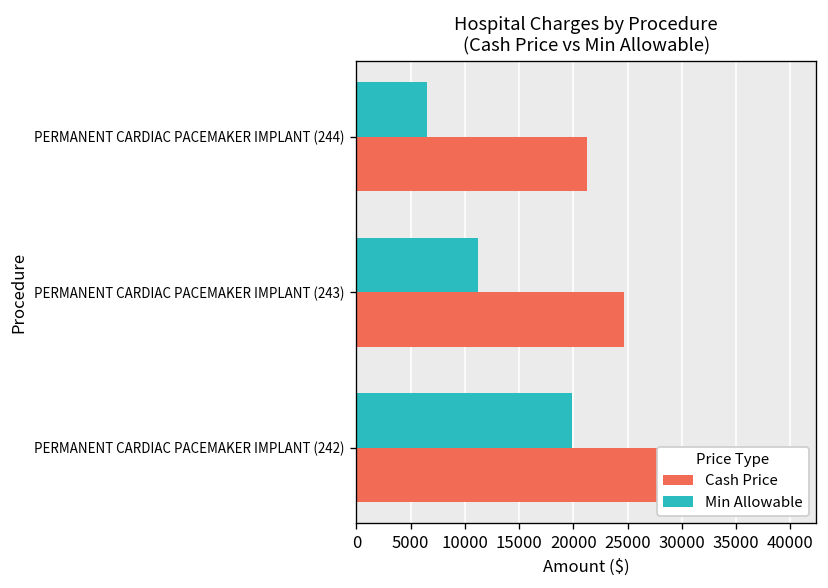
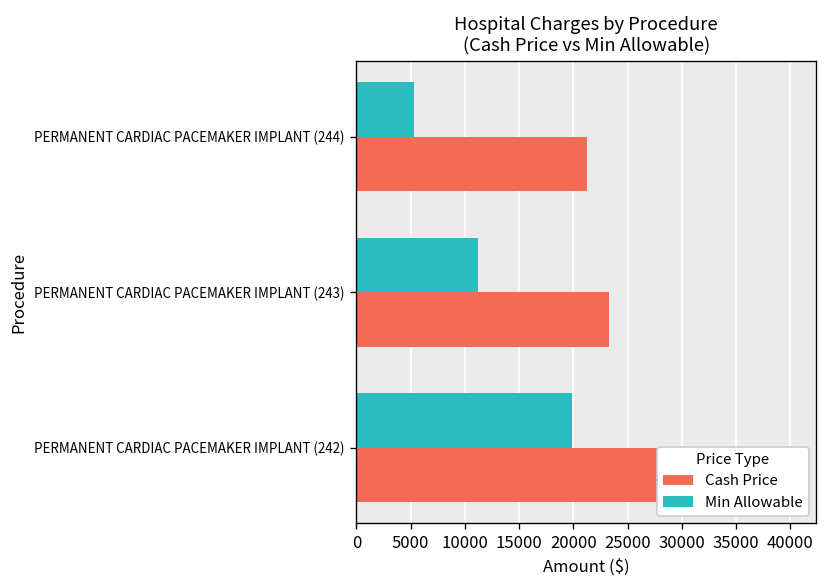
Min Allowable, PERMANENT CARDIAC PACEMAKER IMPLANT (244): 7000 -> 5000
Cash Price, PERMANENT CARDIAC PACEMAKER IMPLANT (243): 25000 -> 23000
